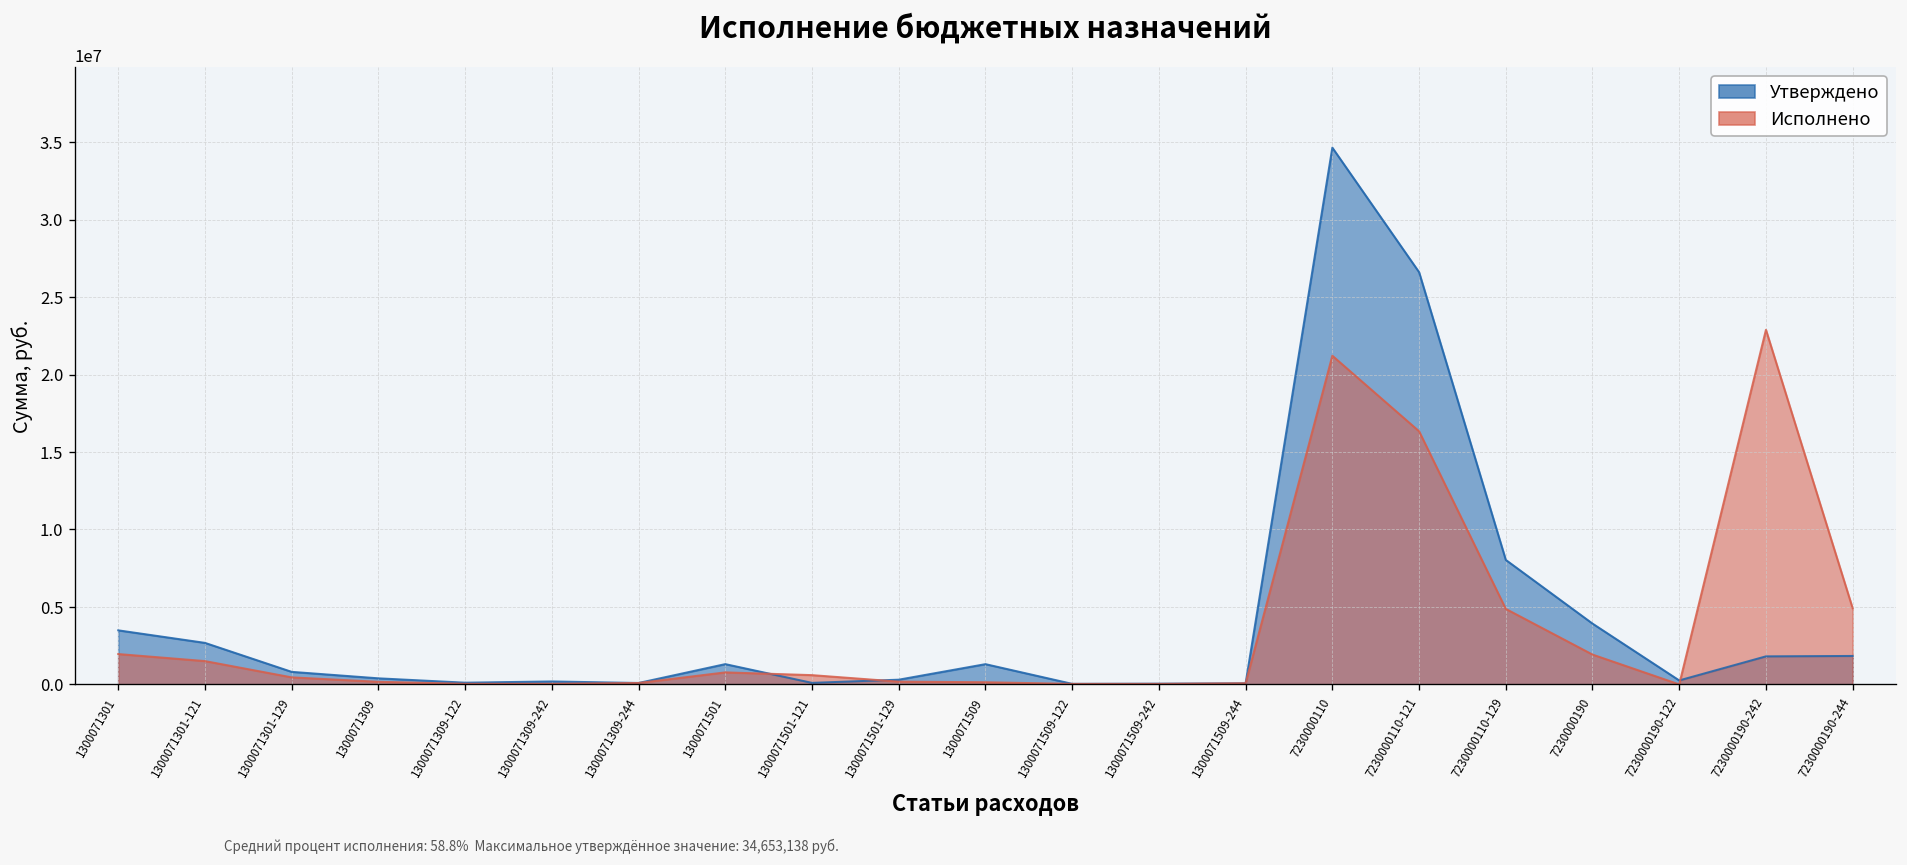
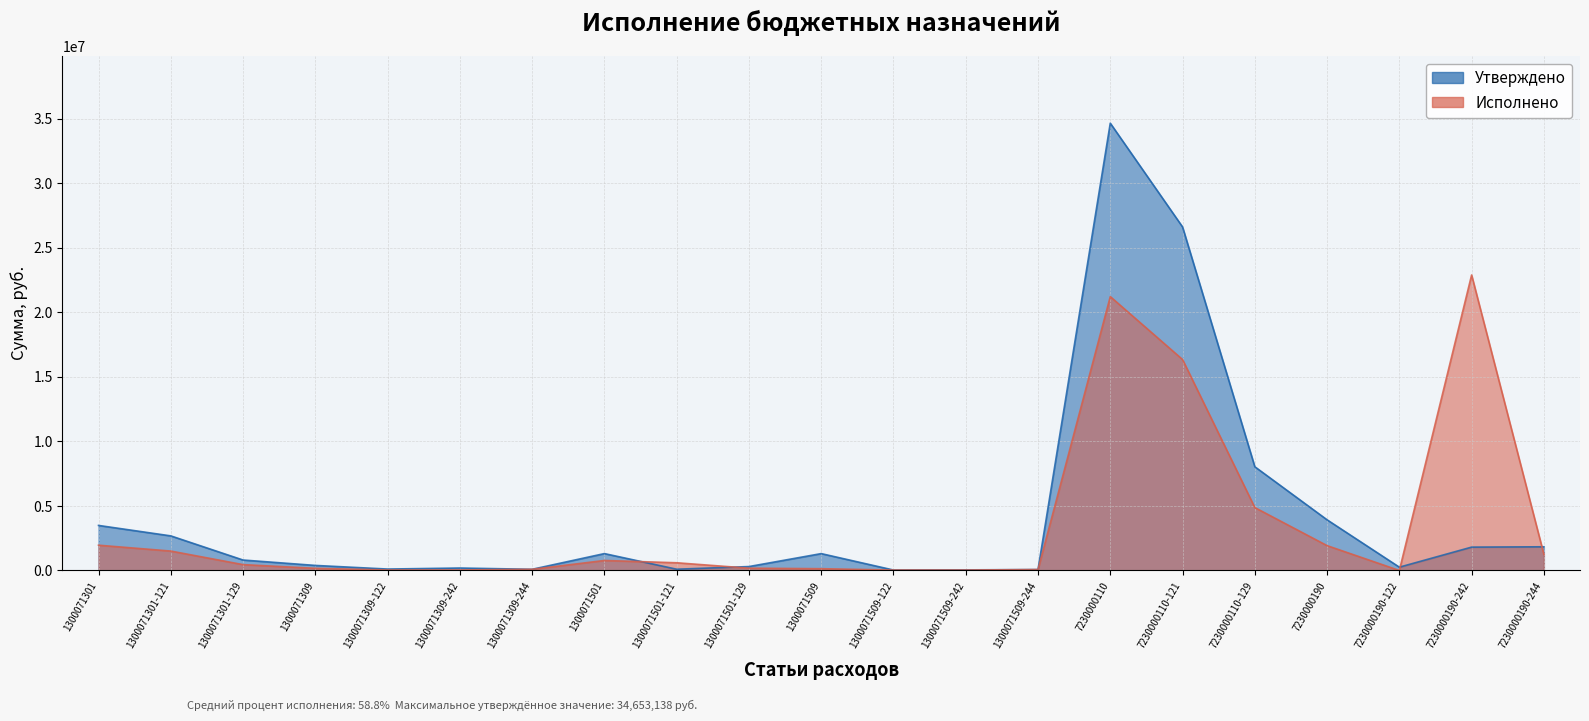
Исполнено, 7230000190-244: 4900000 -> 1200000
